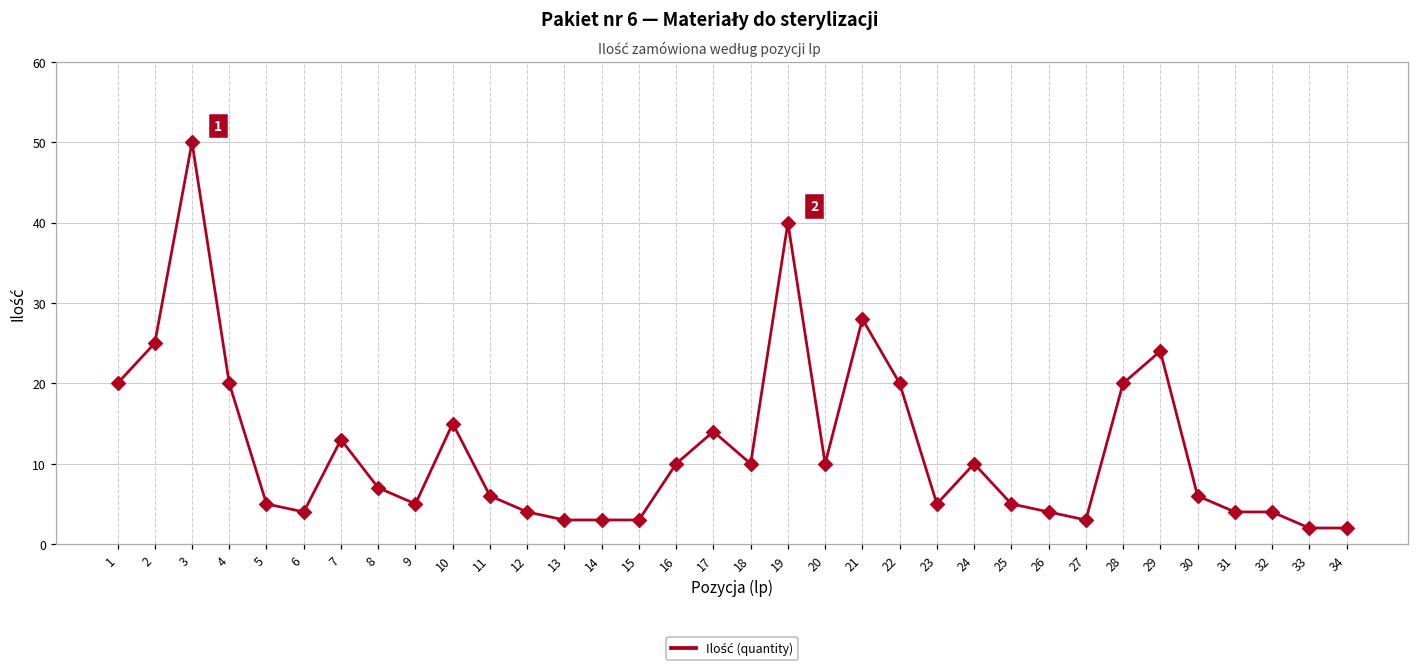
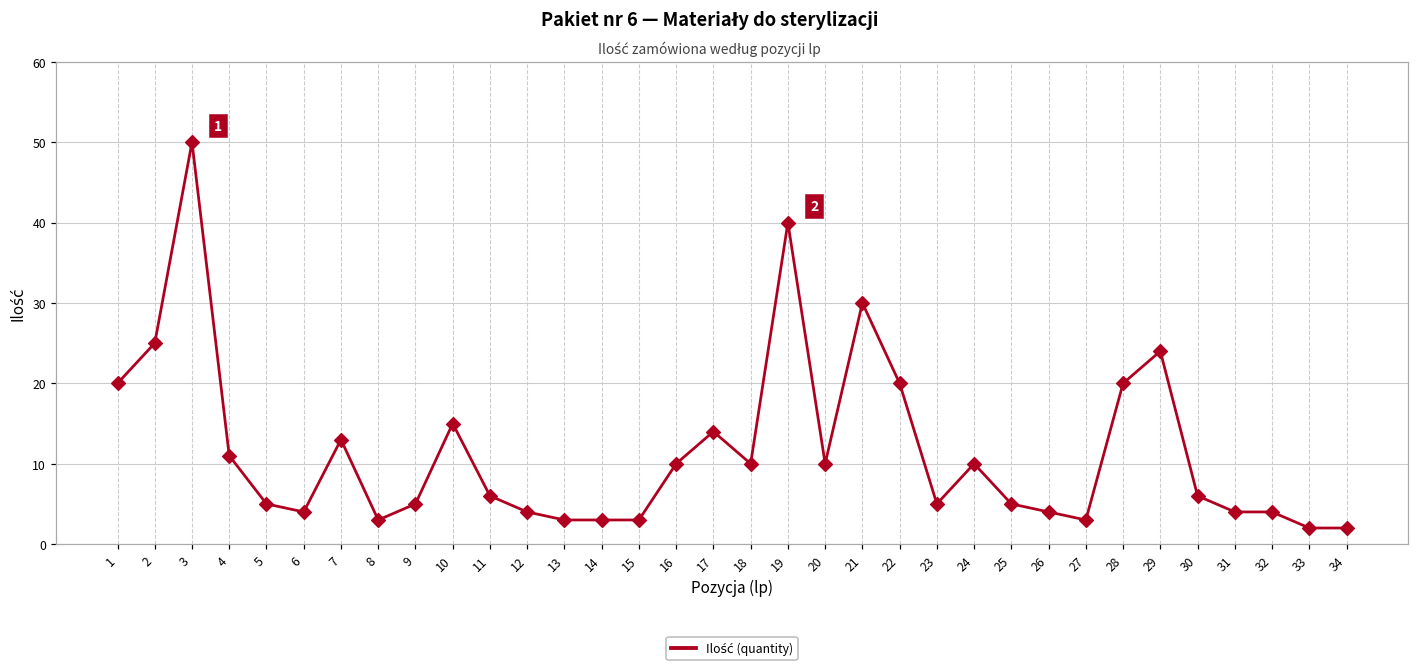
4: 20 -> 11
8: 7 -> 3
21: 28 -> 30
